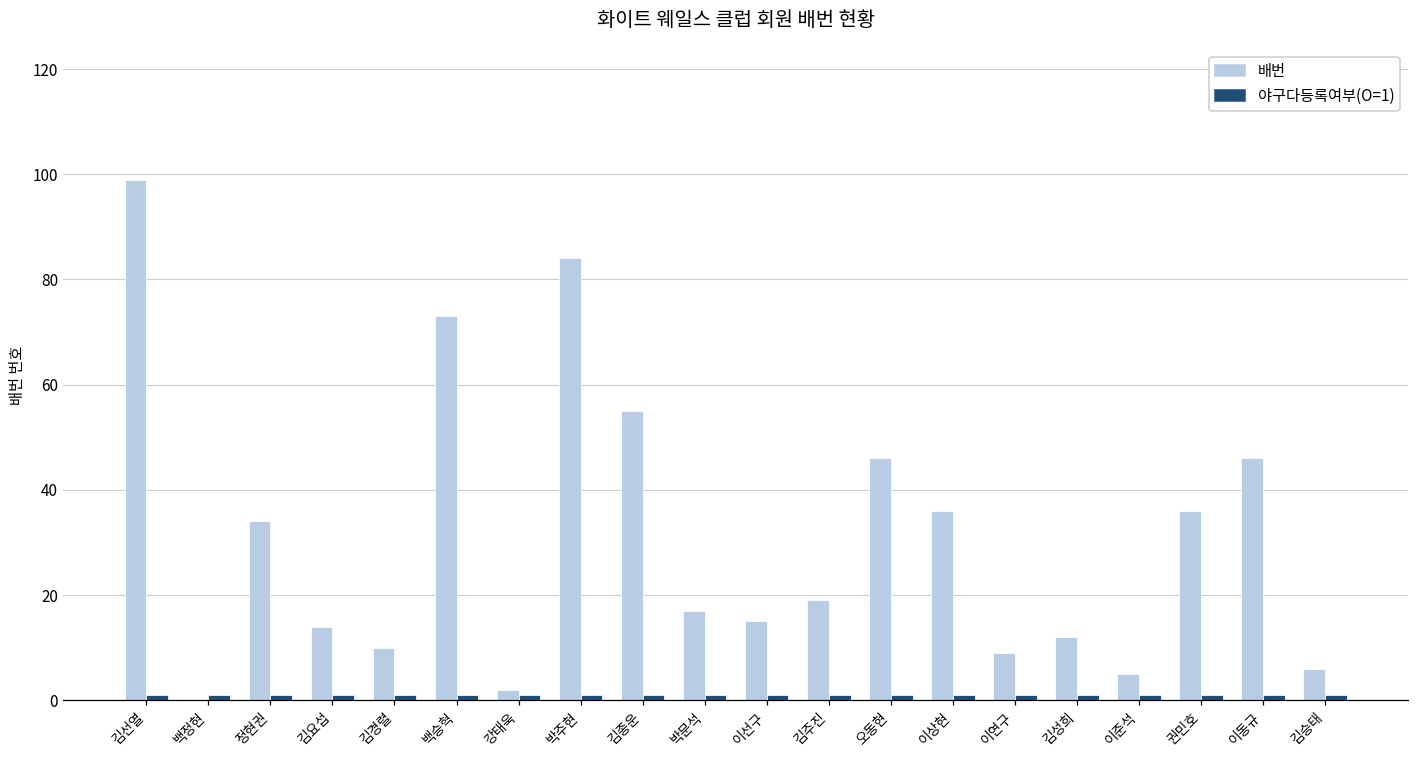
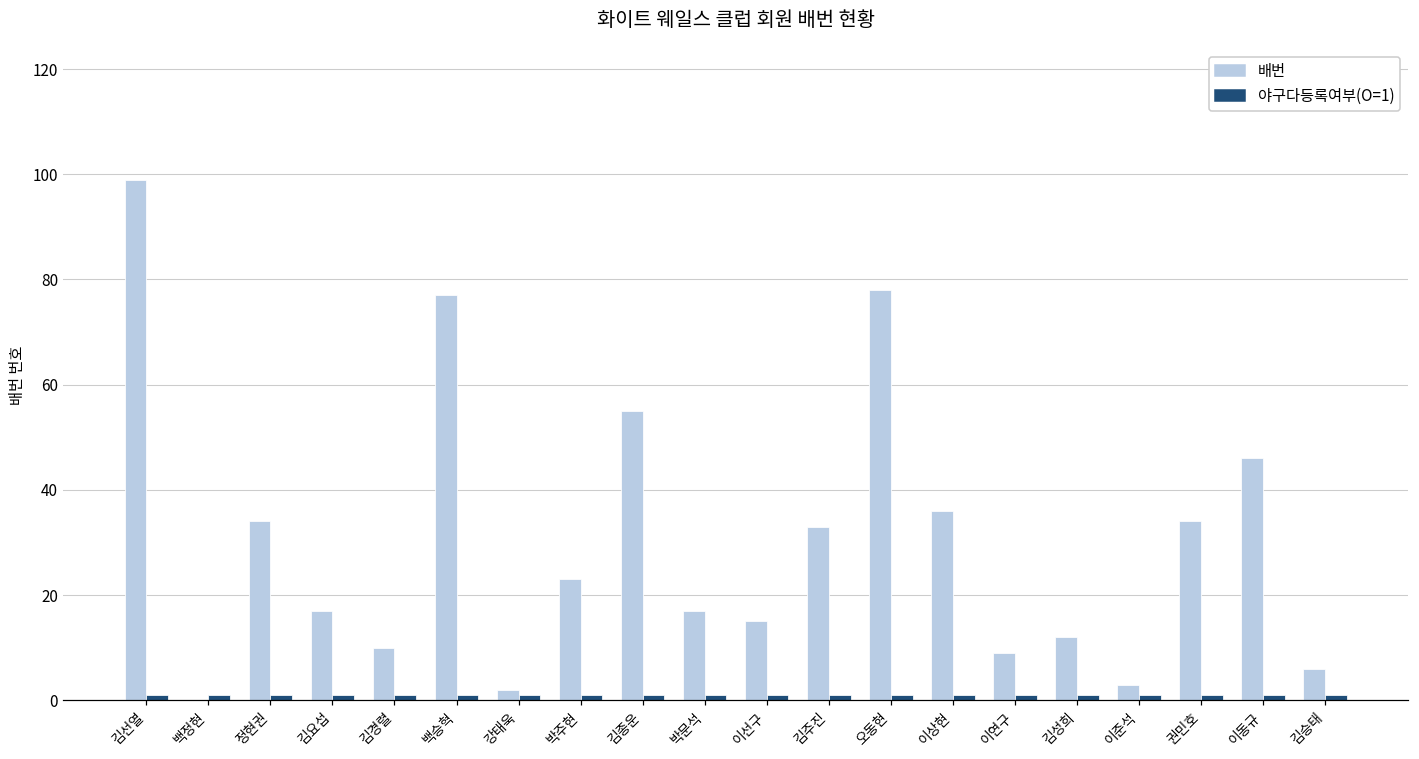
배번, 김요섭: 14 -> 17
배번, 백승혁: 73 -> 77
배번, 박주현: 84 -> 23
배번, 김주진: 19 -> 33
배번, 오동현: 46 -> 78
배번, 이준석: 5 -> 3
배번, 권민호: 36 -> 34
